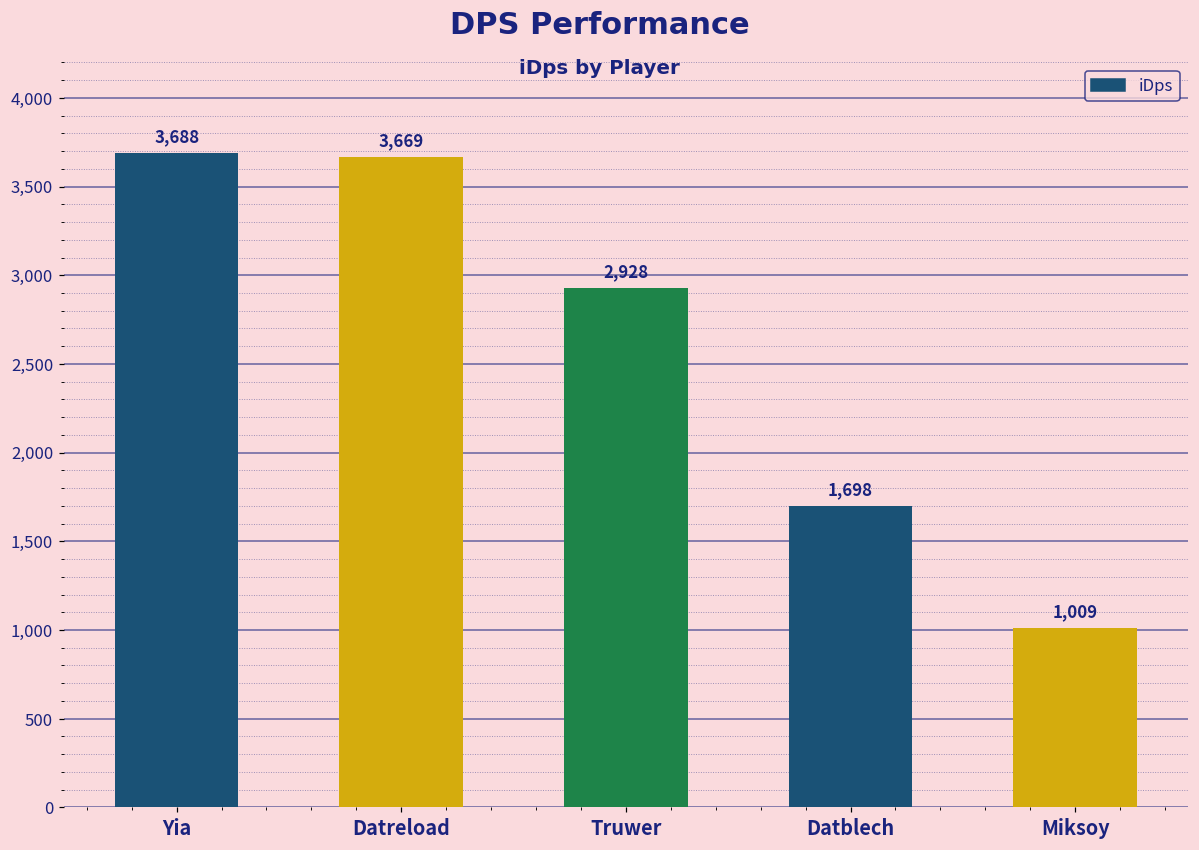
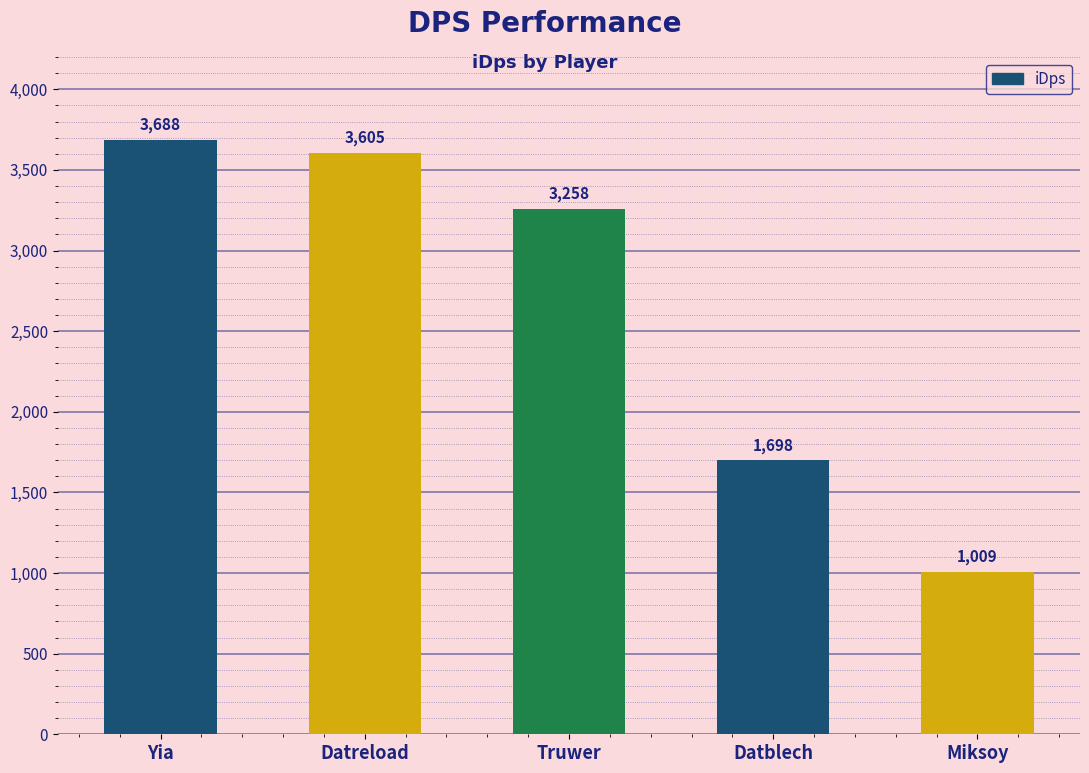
Datreload: 3,669 -> 3,605
Truwer: 2,928 -> 3,258
